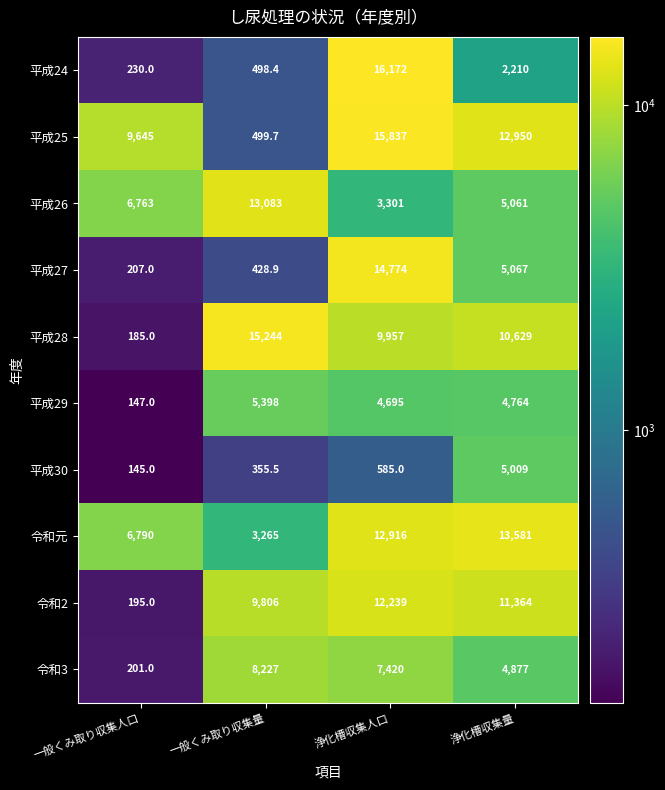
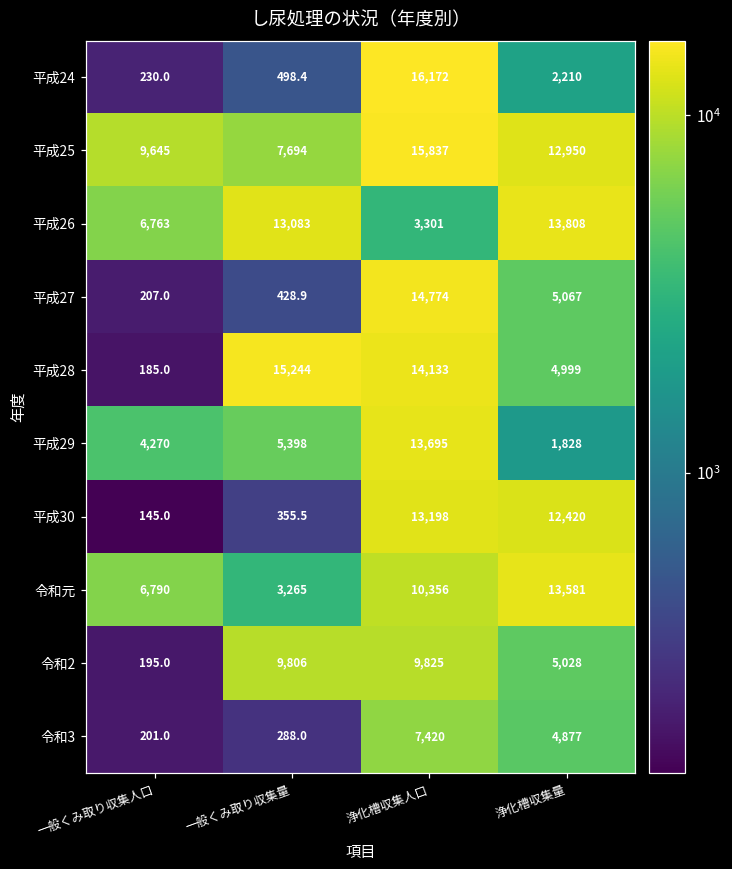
平成25, 一般くみ取り収集量: 499.7 -> 7,694
平成26, 浄化槽収集量: 5,061 -> 13,808
平成28, 浄化槽収集人口: 9,957 -> 14,133
平成28, 浄化槽収集量: 10,629 -> 4,999
平成29, 一般くみ取り収集人口: 147.0 -> 4,270
平成29, 浄化槽収集人口: 4,695 -> 13,695
平成29, 浄化槽収集量: 4,764 -> 1,828
平成30, 浄化槽収集人口: 585.0 -> 13,198
平成30, 浄化槽収集量: 5,009 -> 12,420
令和元, 浄化槽収集人口: 12,916 -> 10,356
令和2, 浄化槽収集人口: 12,239 -> 9,825
令和2, 浄化槽収集量: 11,364 -> 5,028
令和3, 一般くみ取り収集量: 8,227 -> 288.0
